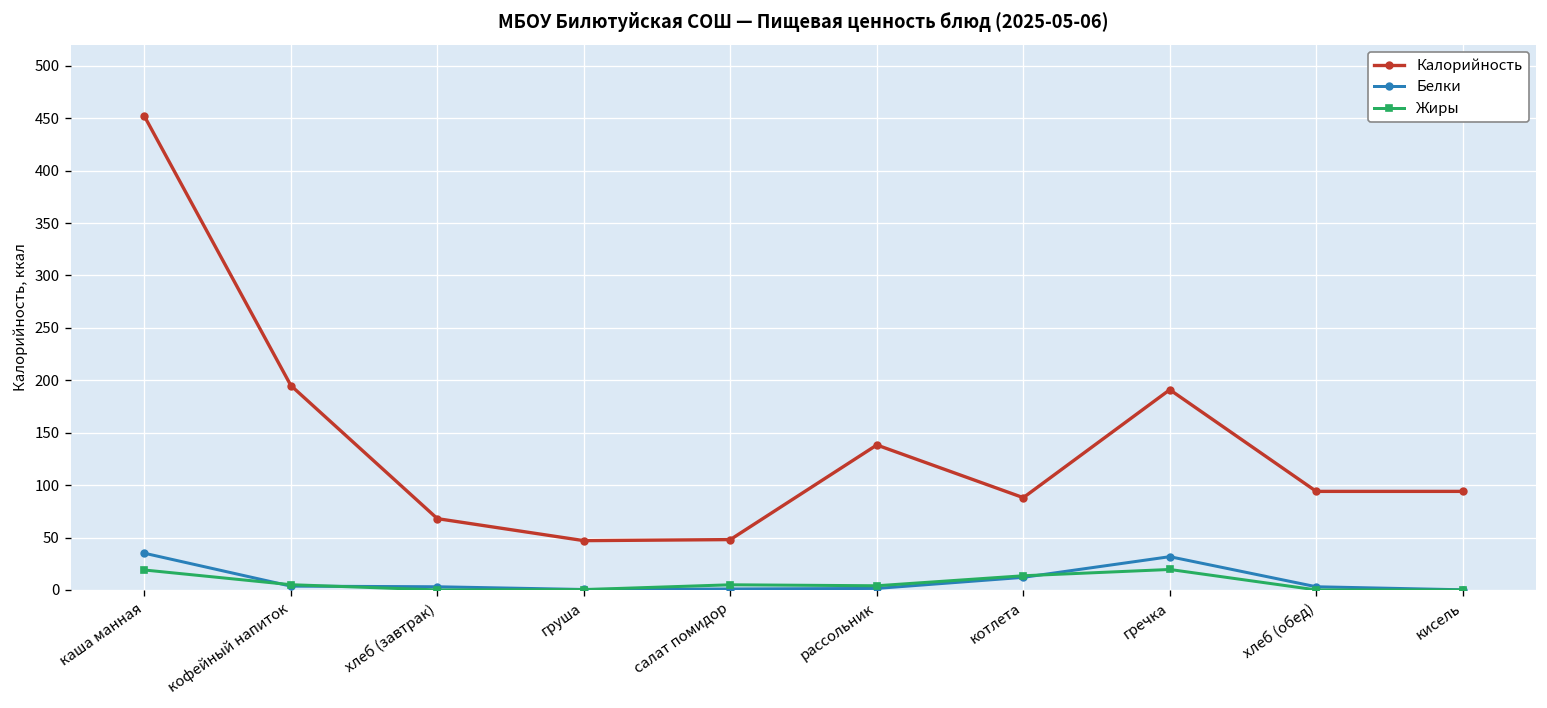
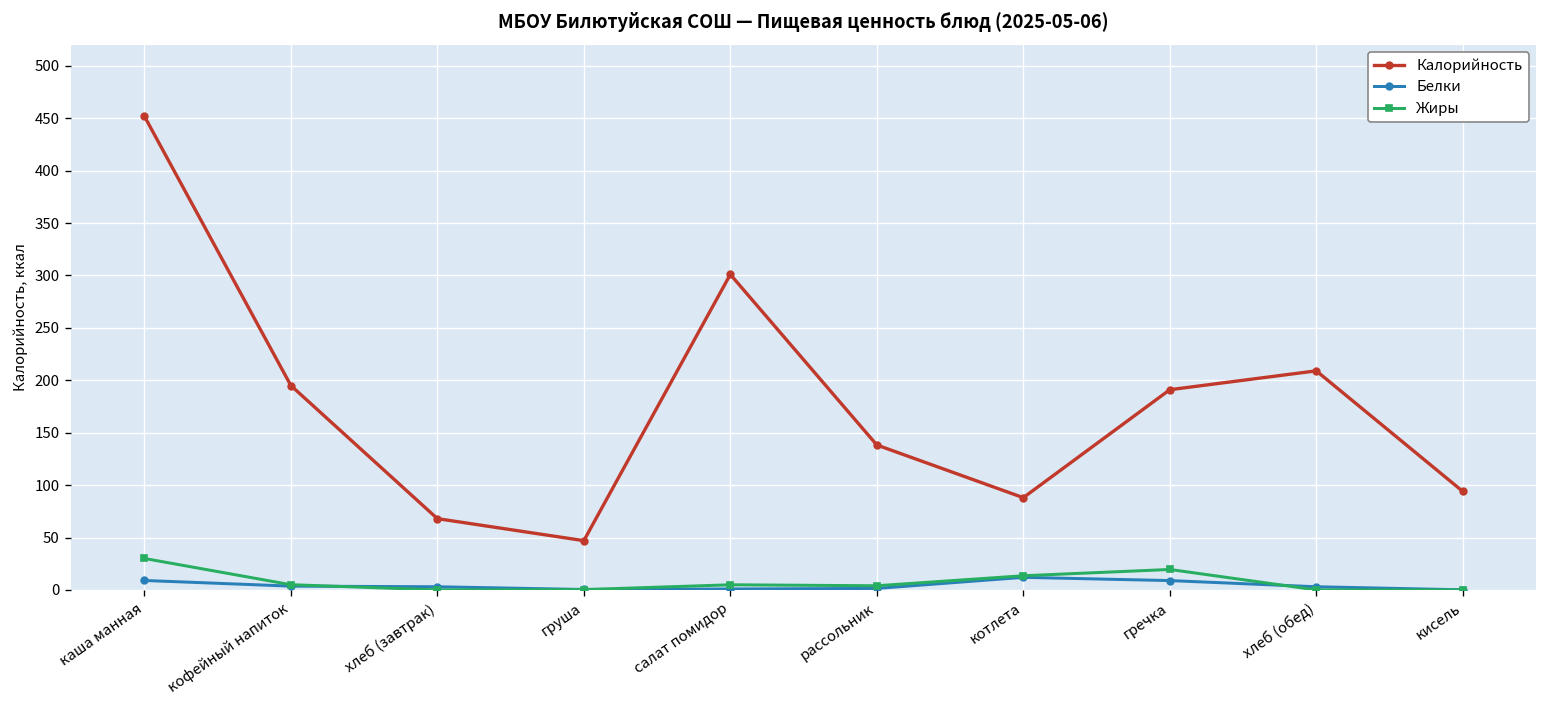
Белки, каша манная: 40 -> 10
Жиры, каша манная: 20 -> 30
Калорийность, салат помидор: 50 -> 300
Белки, гречка: 30 -> 10
Калорийность, хлеб (обед): 90 -> 210
